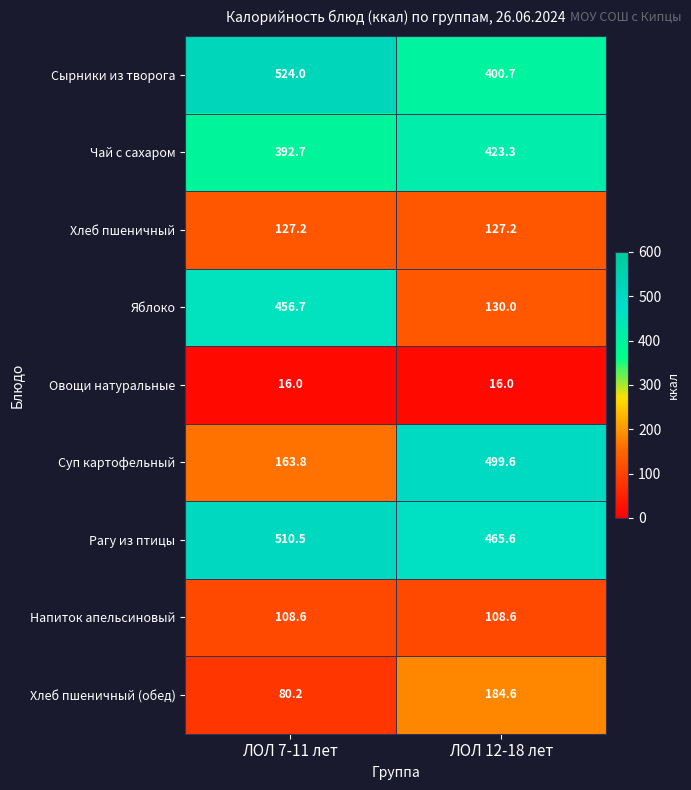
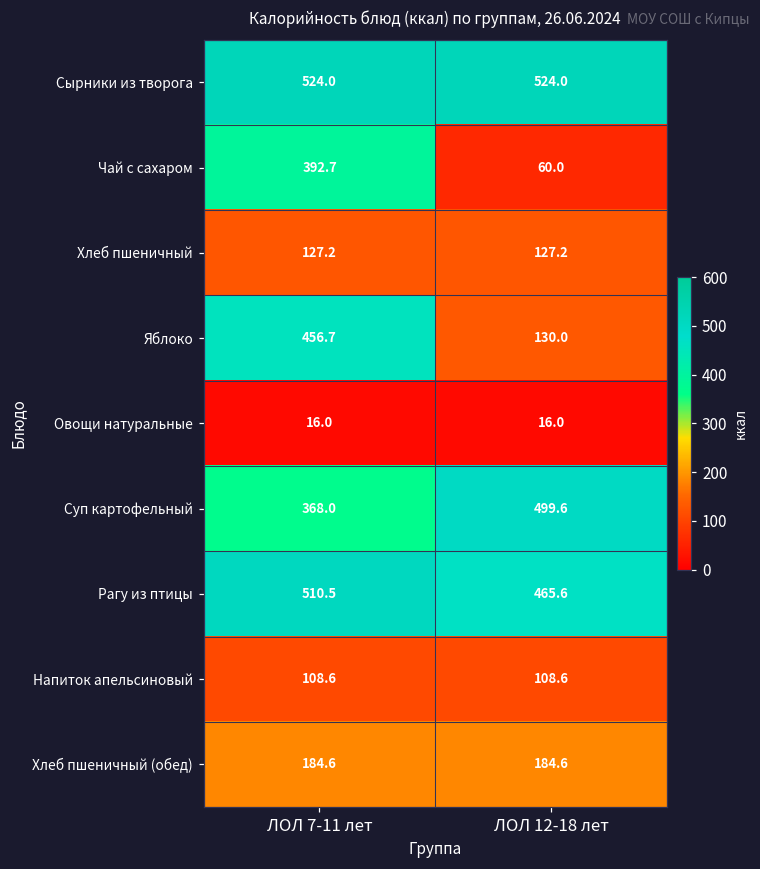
Сырники из творога, ЛОЛ 12-18 лет: 400.7 -> 524.0
Чай с сахаром, ЛОЛ 12-18 лет: 423.3 -> 60.0
Суп картофельный, ЛОЛ 7-11 лет: 163.8 -> 368.0
Хлеб пшеничный (обед), ЛОЛ 7-11 лет: 80.2 -> 184.6
